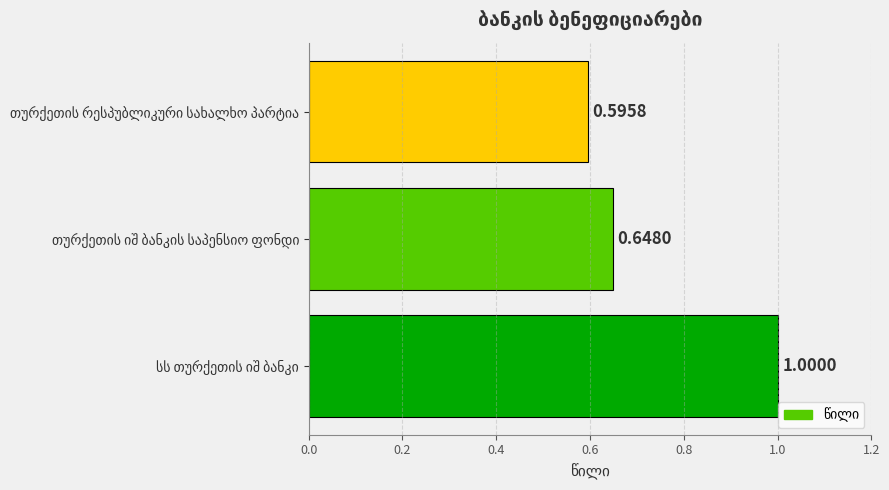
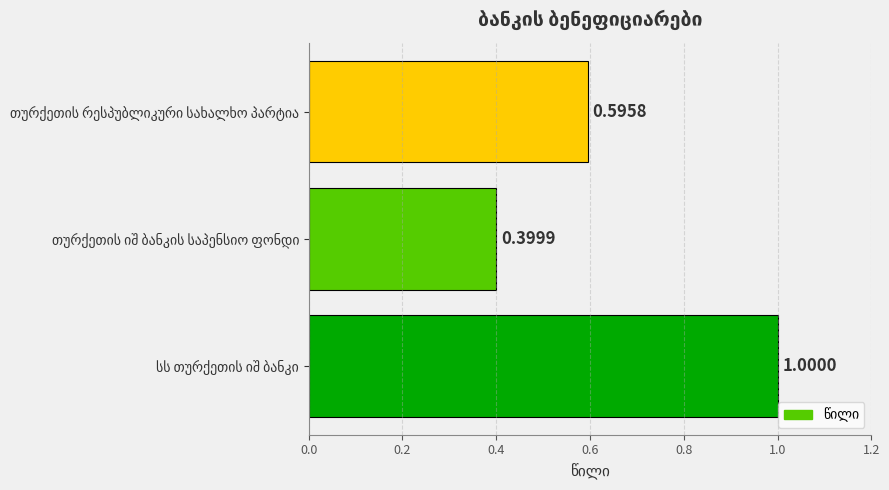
თურქეთის იშ ბანკის საპენსიო ფონდი: 0.6480 -> 0.3999
